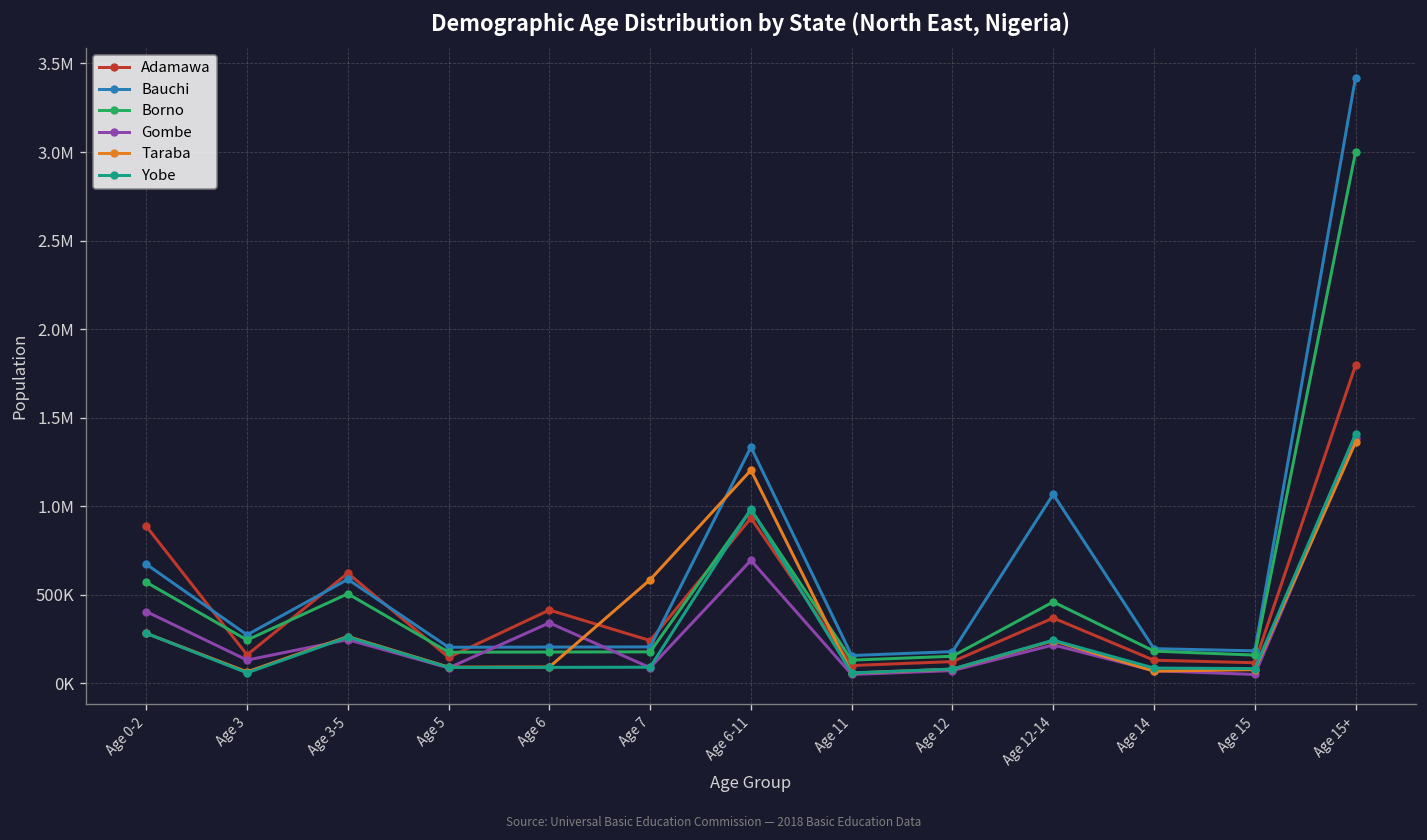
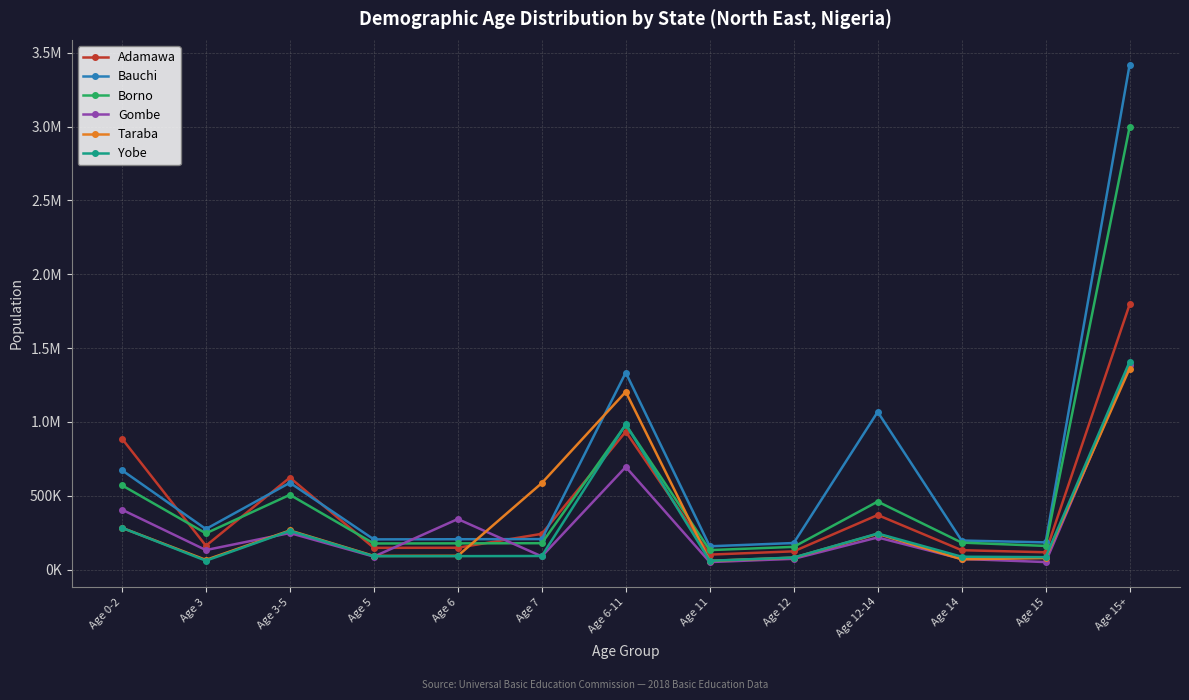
Adamawa, Age 6: 410000 -> 150000
